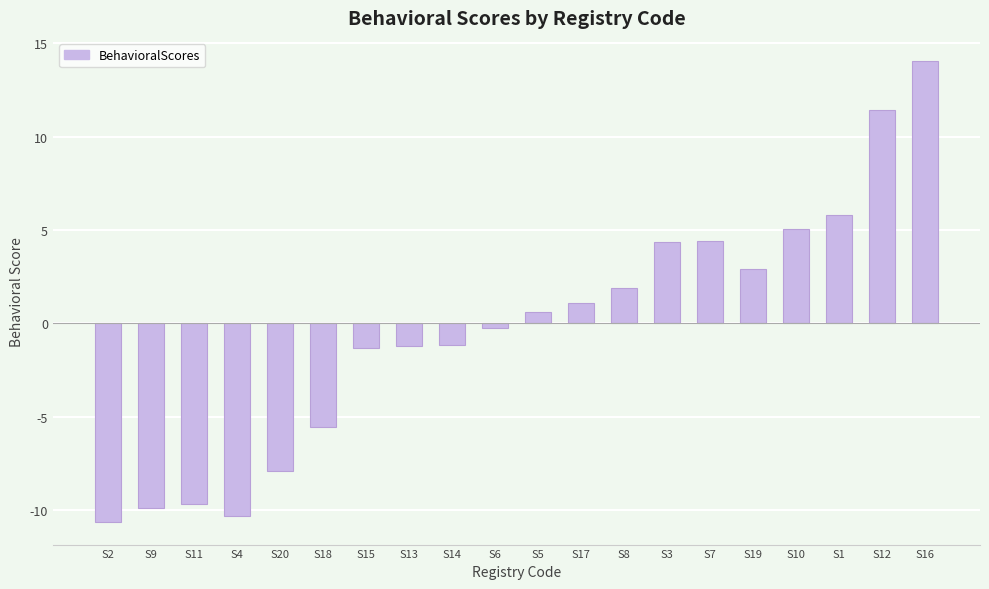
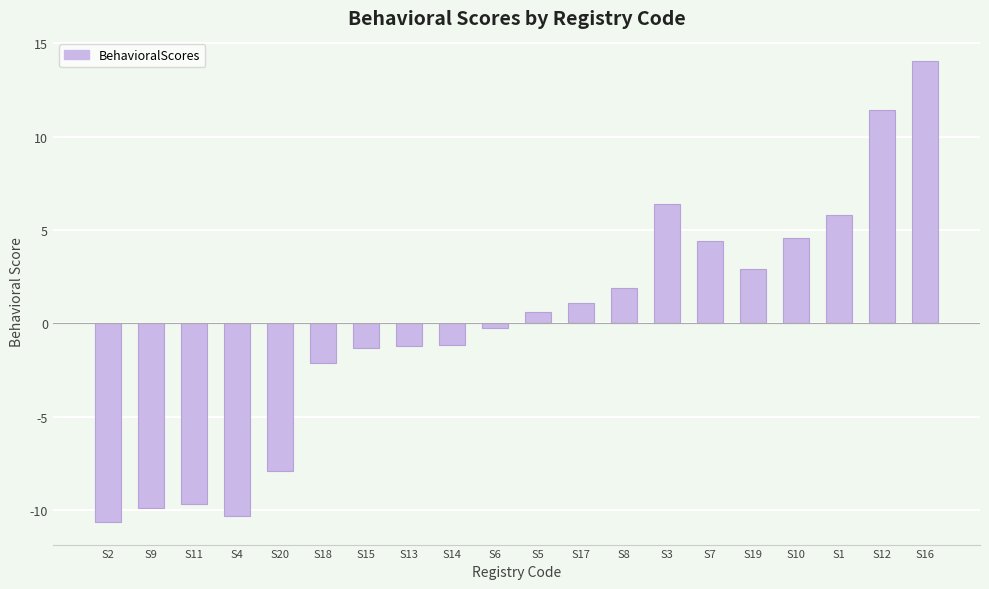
S18: -5.6 -> -2.1
S3: 4.3 -> 6.4
S10: 5.0 -> 4.6
